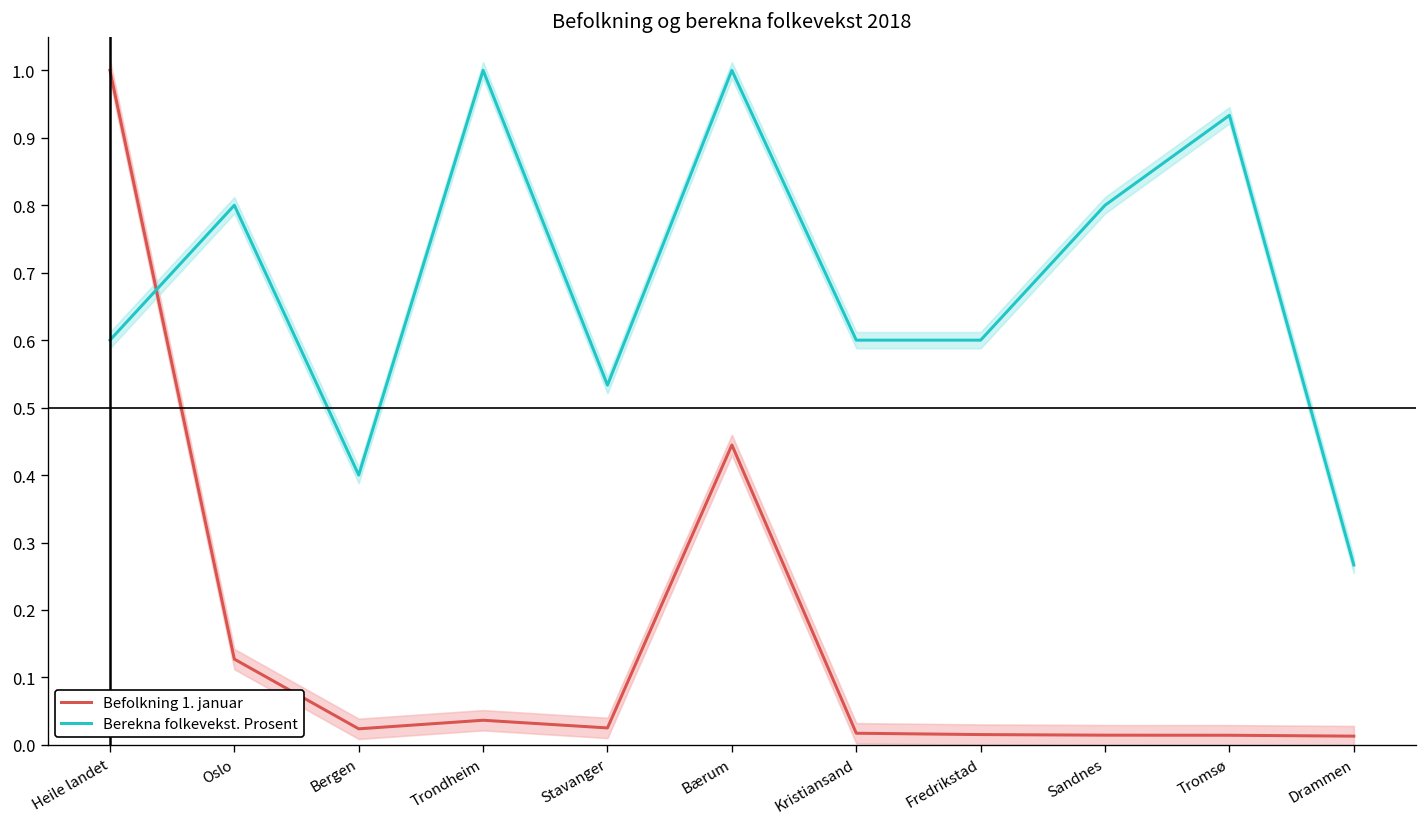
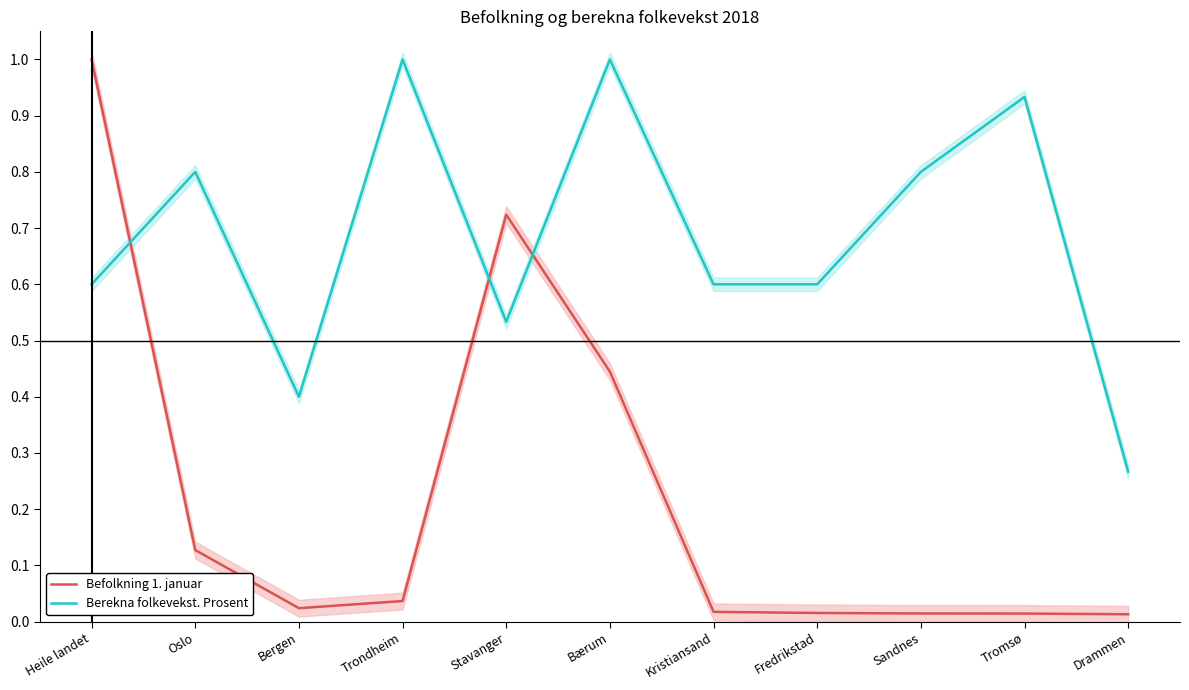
Befolkning 1. januar, Stavanger: 0.03 -> 0.72
